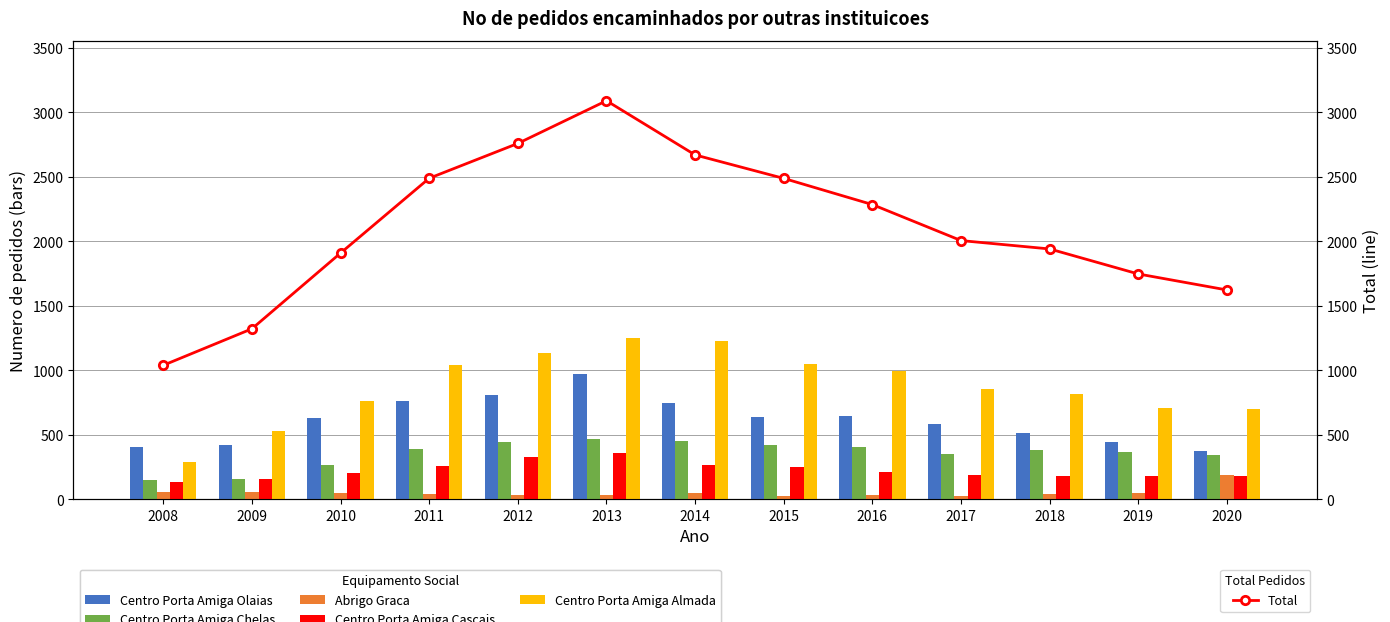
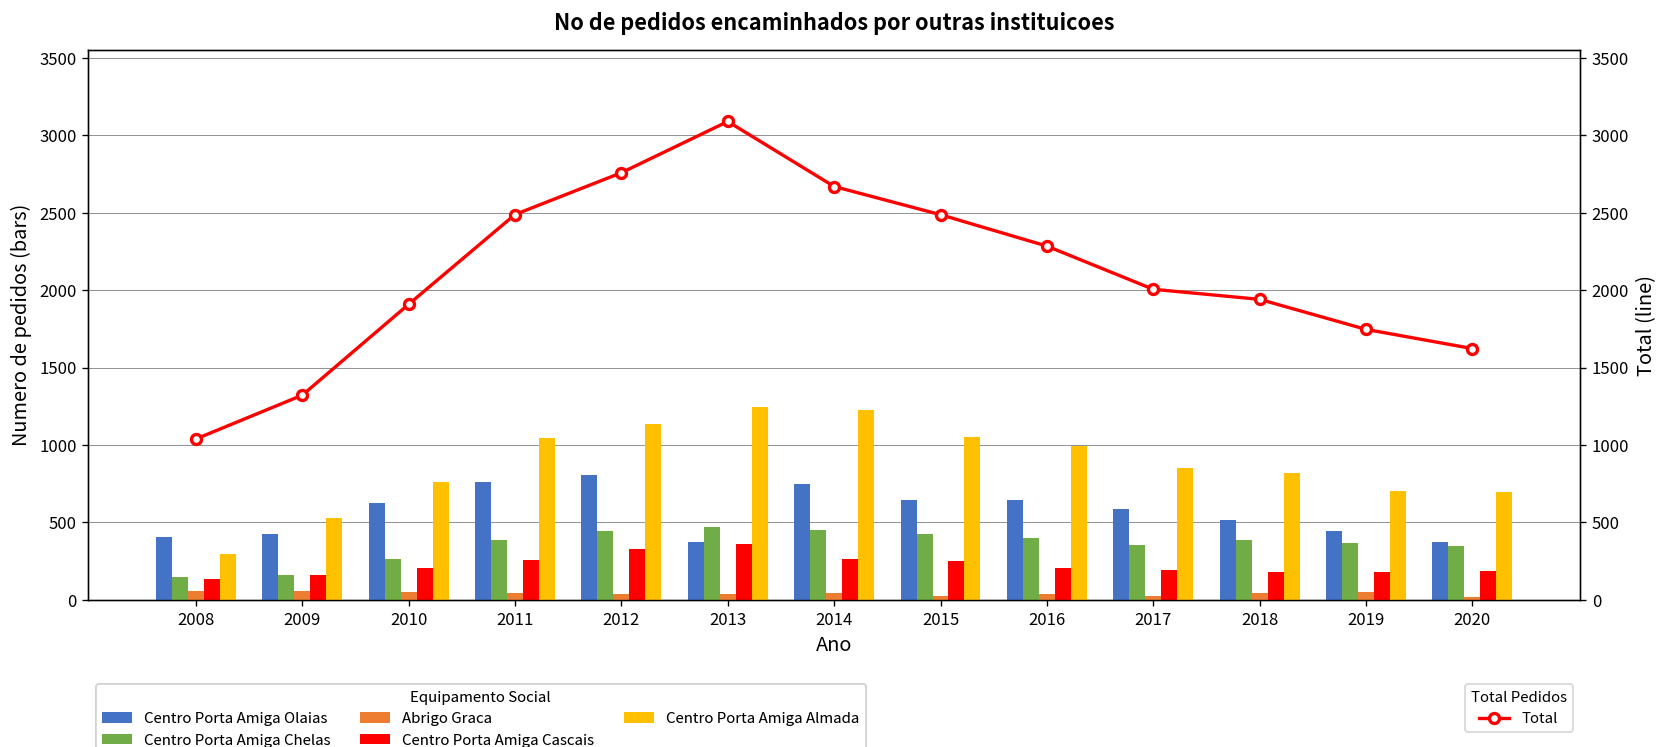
Centro Porta Amiga Olaias, 2013: 970 -> 380
Abrigo Graca, 2020: 190 -> 20
